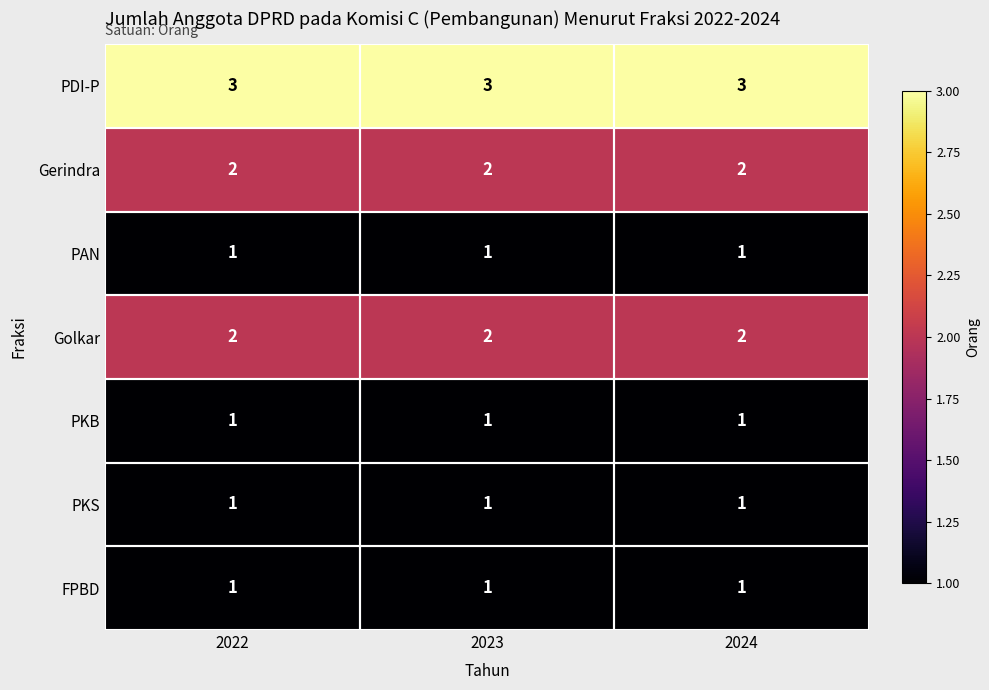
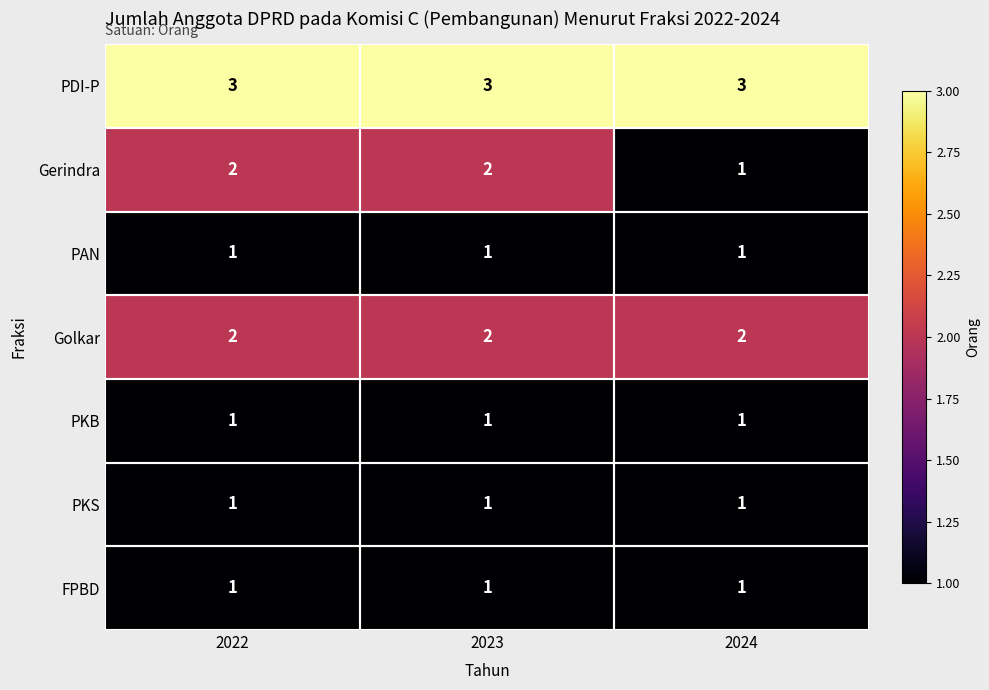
Gerindra, 2024: 2 -> 1
